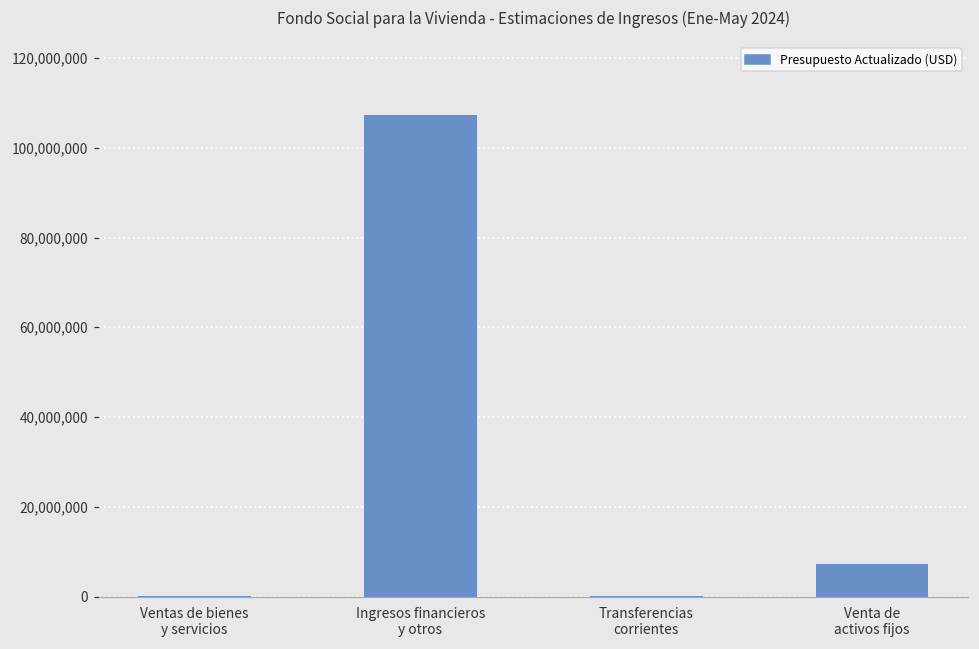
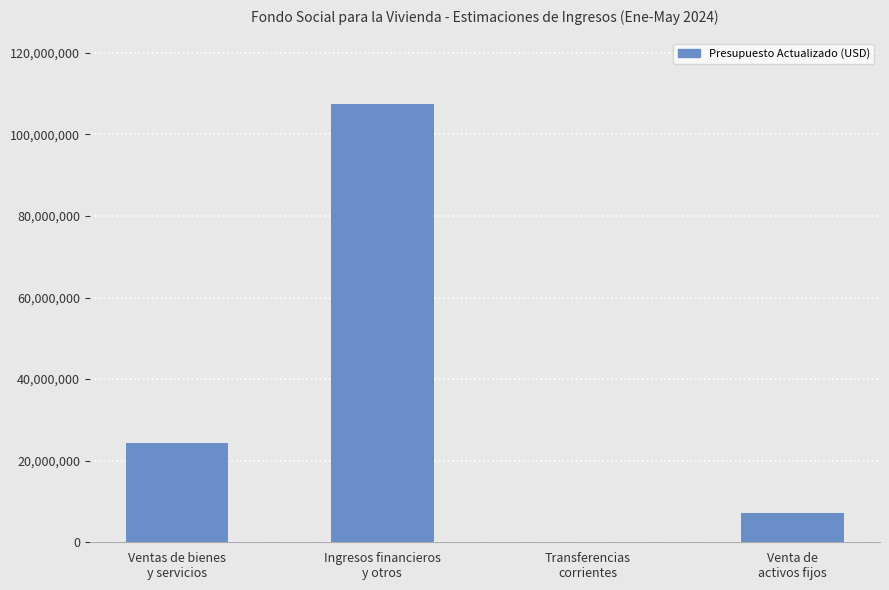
Ventas de bienes y servicios: 0 -> 24,000,000
